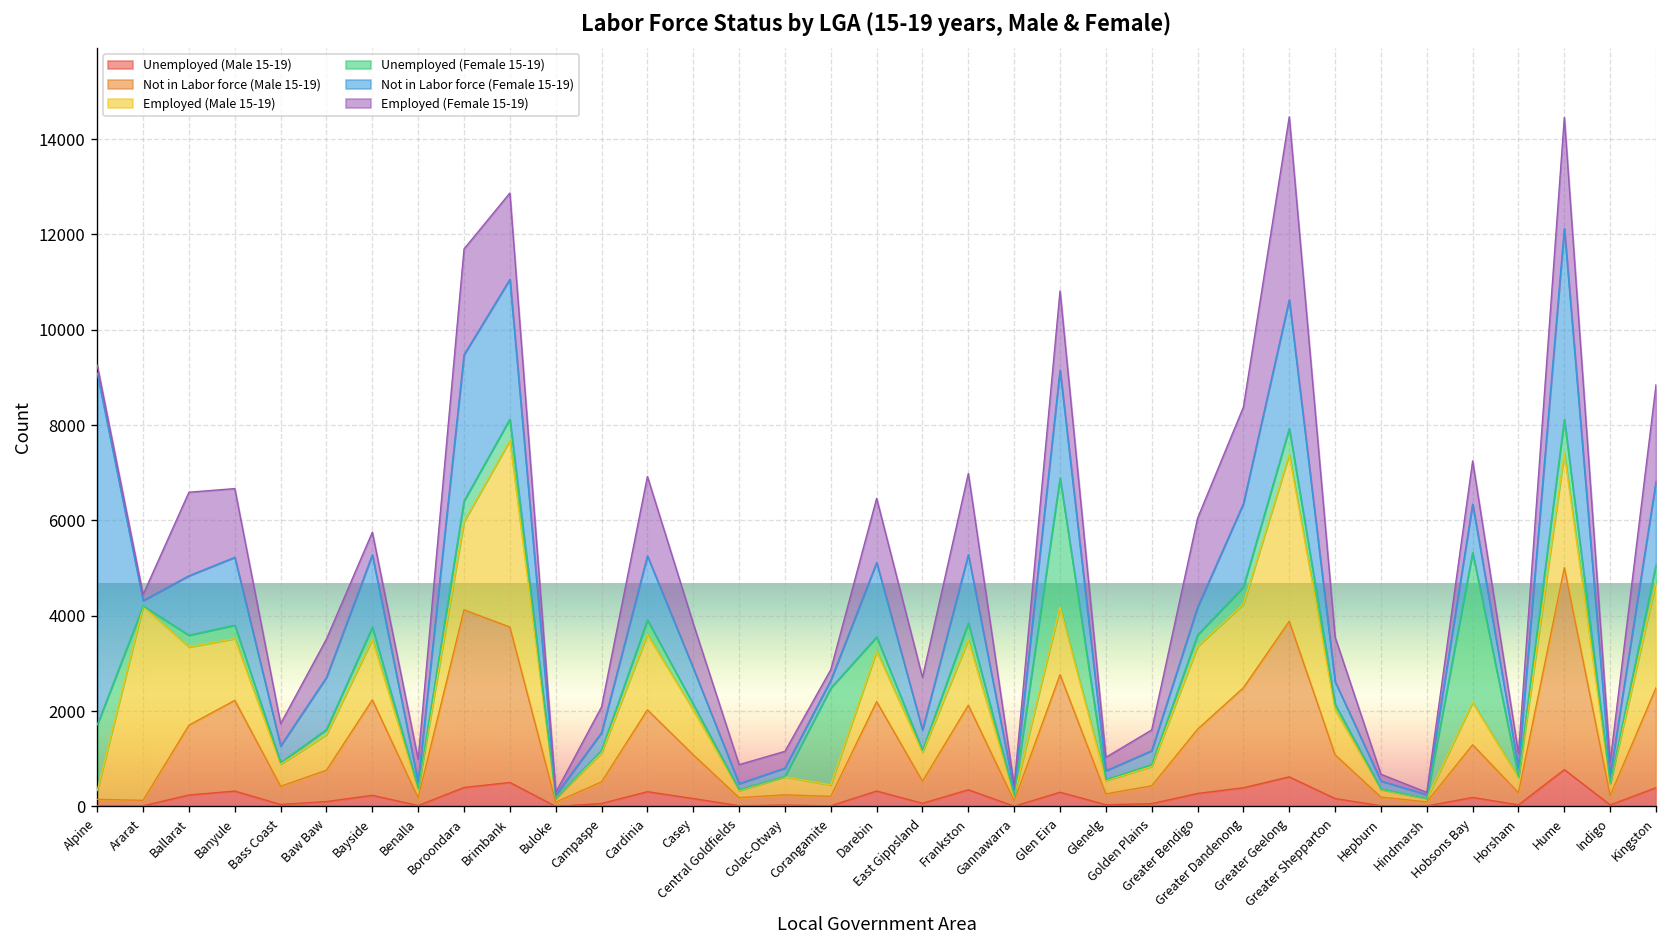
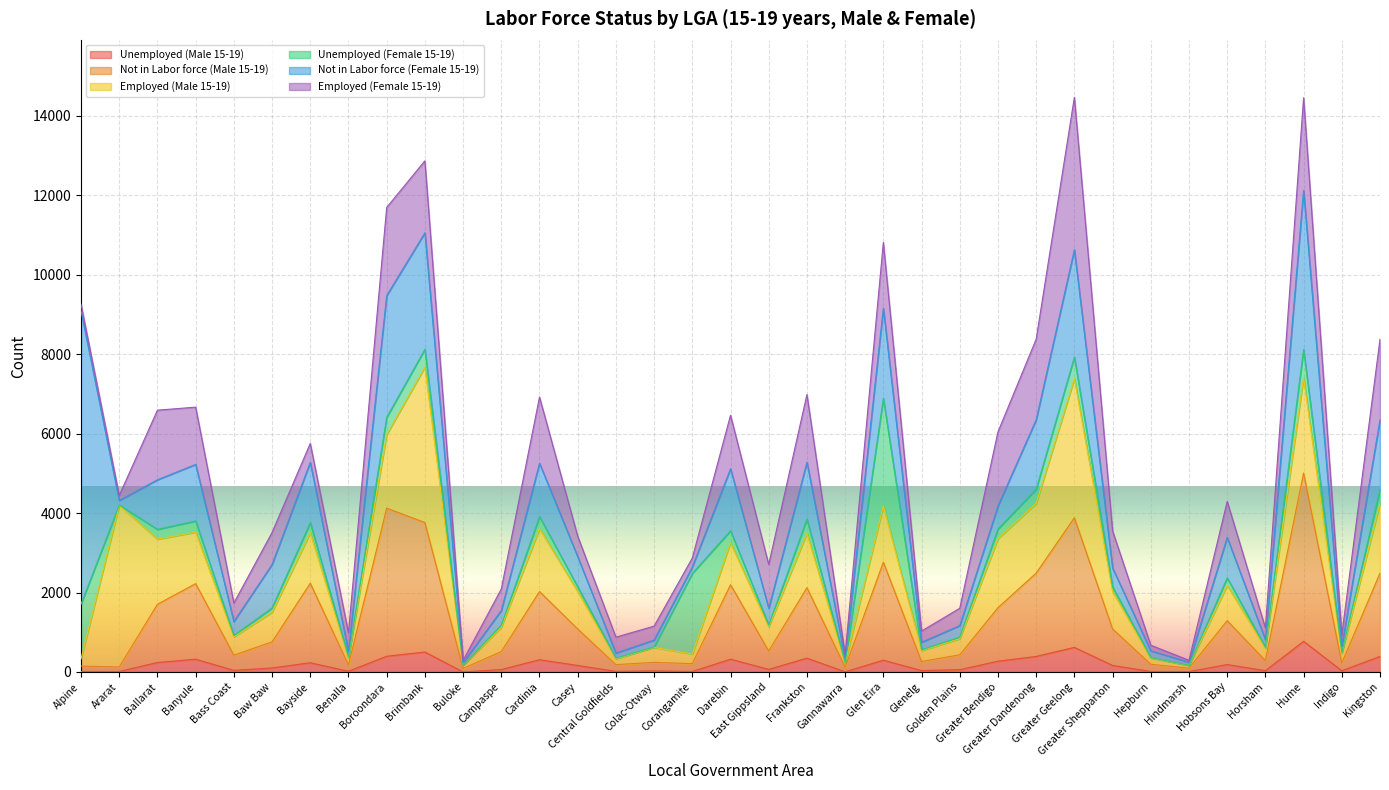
Employed (Female 15-19), Casey: 900 -> 500
Unemployed (Female 15-19), Hobsons Bay: 3100 -> 200
Employed (Male 15-19), Kingston: 2200 -> 1800
